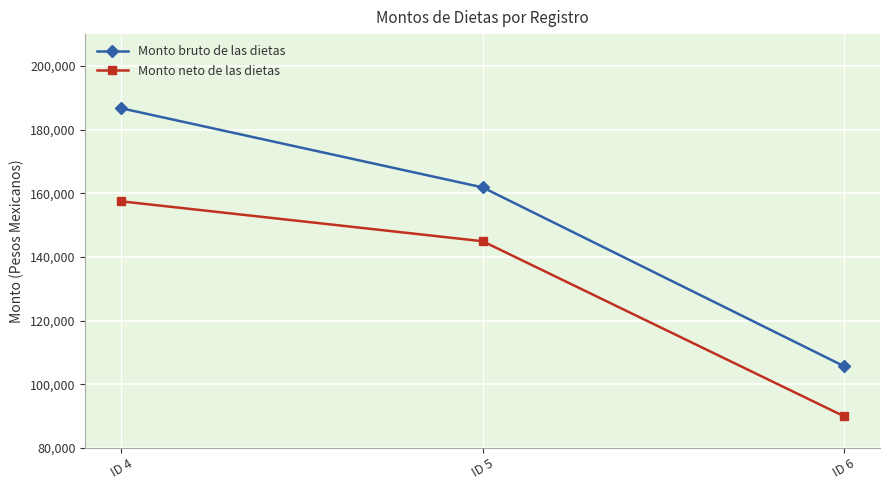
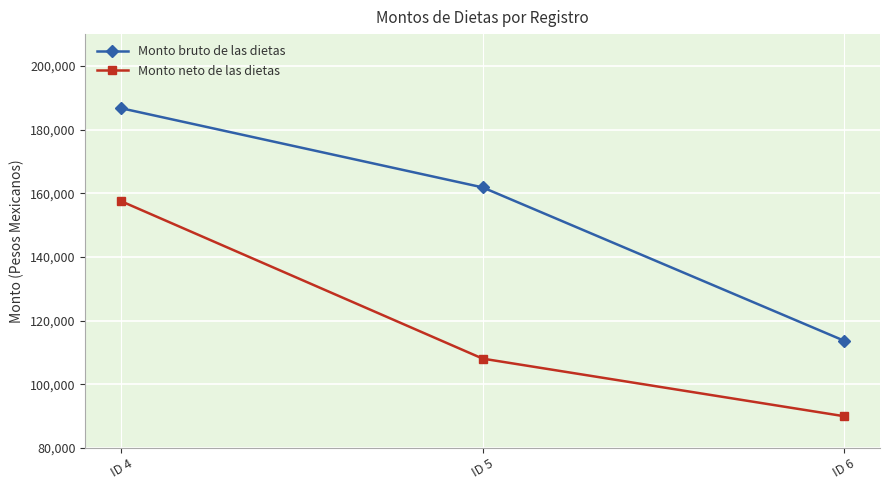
Monto neto de las dietas, ID 5: 145,000 -> 108,000
Monto bruto de las dietas, ID 6: 106,000 -> 114,000
